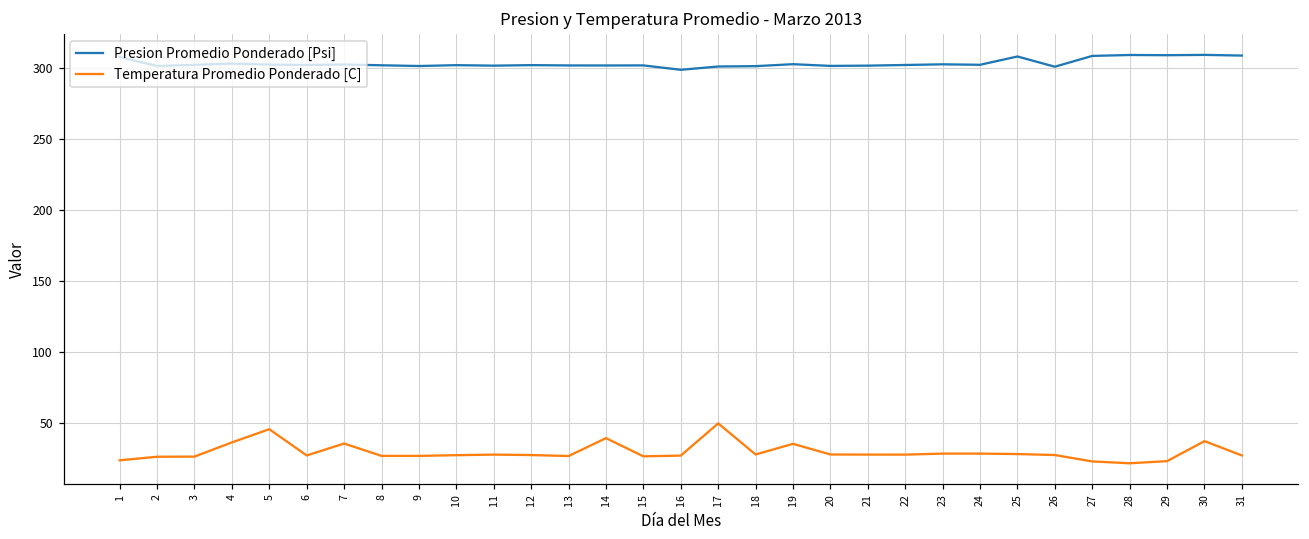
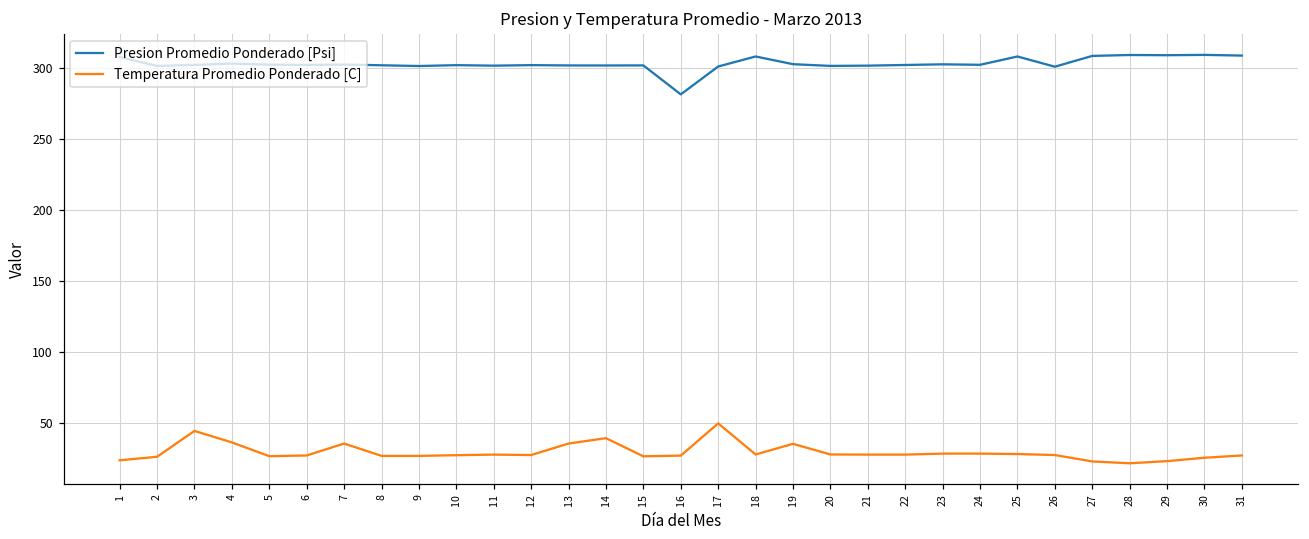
Temperatura Promedio Ponderado [C], 3: 26 -> 44
Temperatura Promedio Ponderado [C], 5: 46 -> 27
Temperatura Promedio Ponderado [C], 13: 27 -> 35
Presion Promedio Ponderado [Psi], 16: 299 -> 281
Presion Promedio Ponderado [Psi], 18: 301 -> 308
Temperatura Promedio Ponderado [C], 30: 37 -> 25
